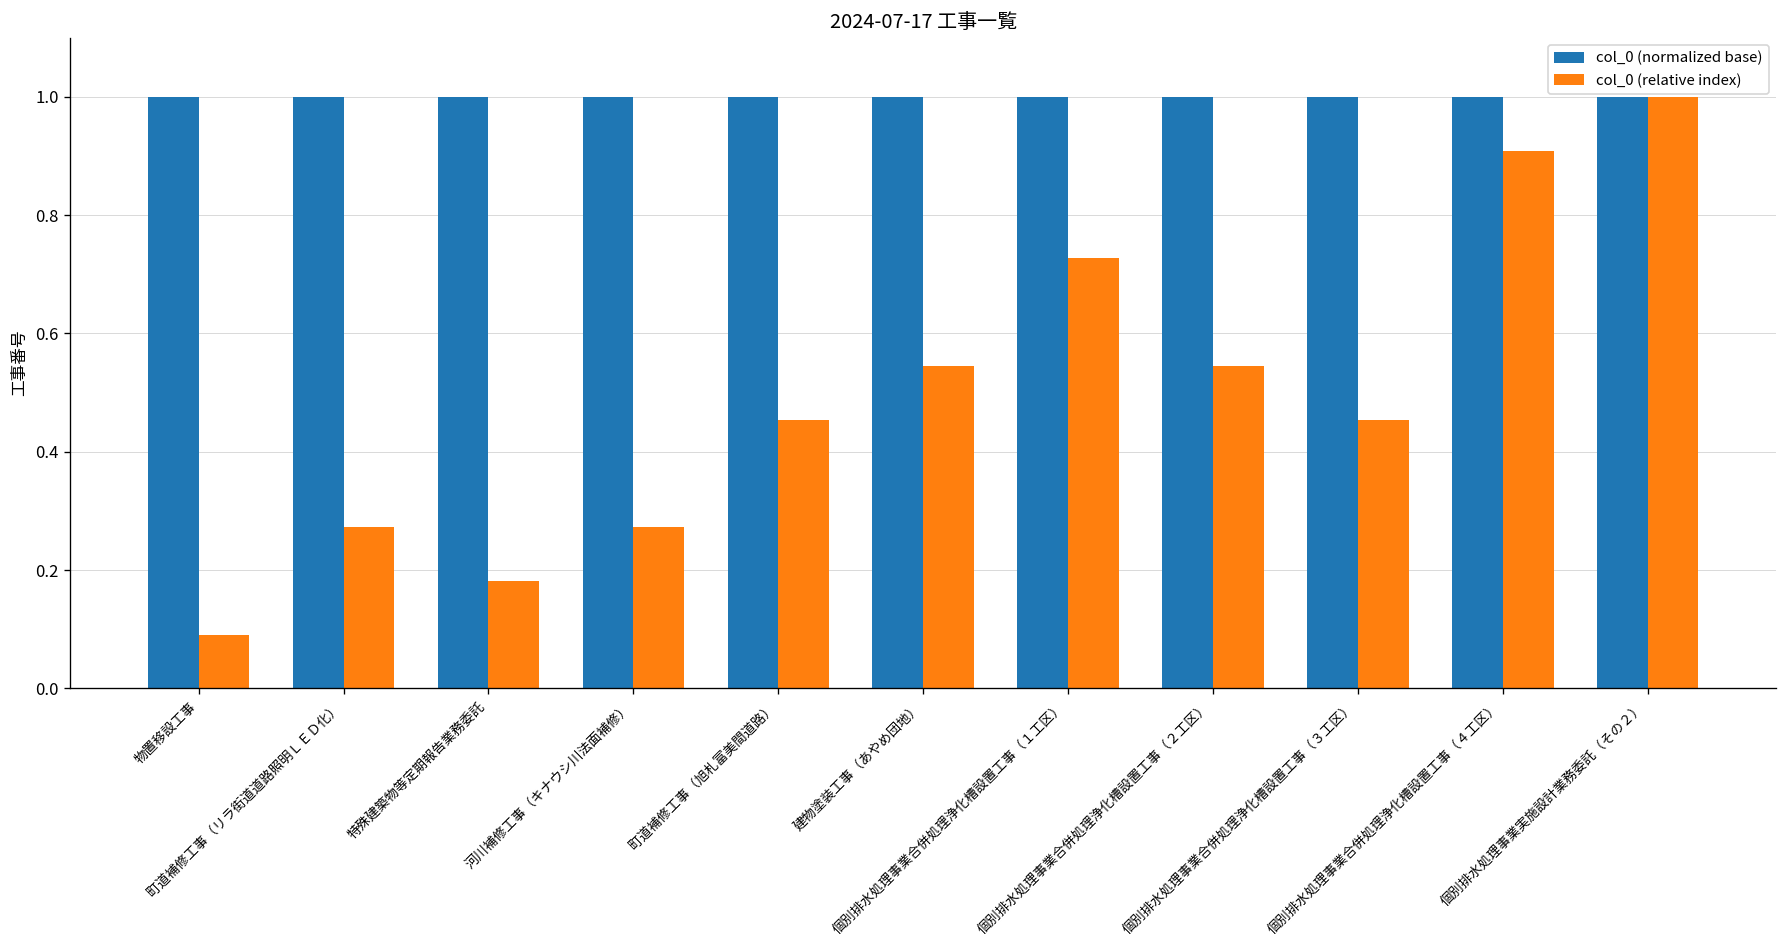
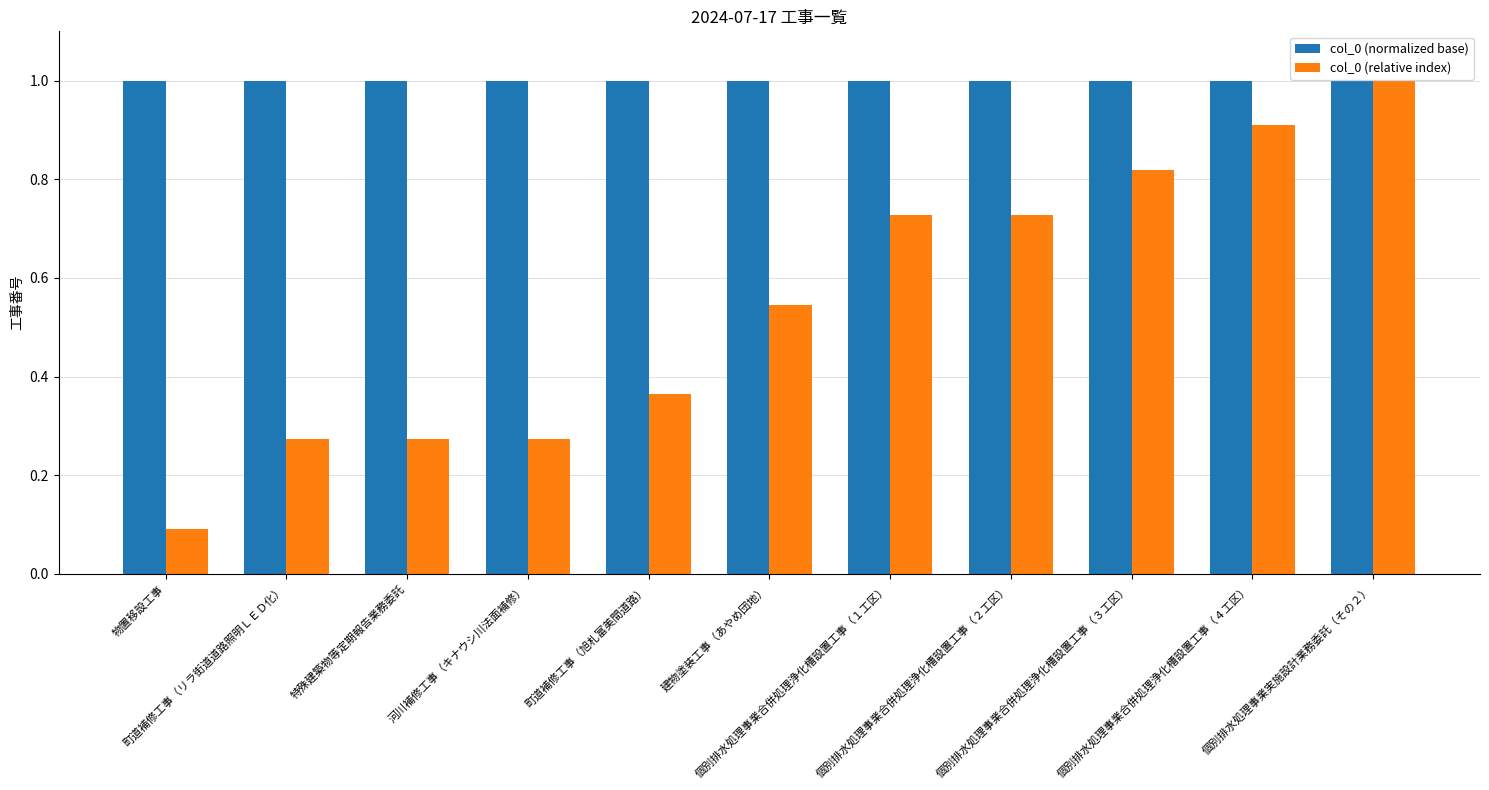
col_0 (relative index), 特殊建築物等定期報告業務委託: 0.18 -> 0.27
col_0 (relative index), 町道補修工事（旭札富美間道路）: 0.45 -> 0.36
col_0 (relative index), 個別排水処理事業合併処理浄化槽設置工事（２工区）: 0.55 -> 0.73
col_0 (relative index), 個別排水処理事業合併処理浄化槽設置工事（３工区）: 0.45 -> 0.82
